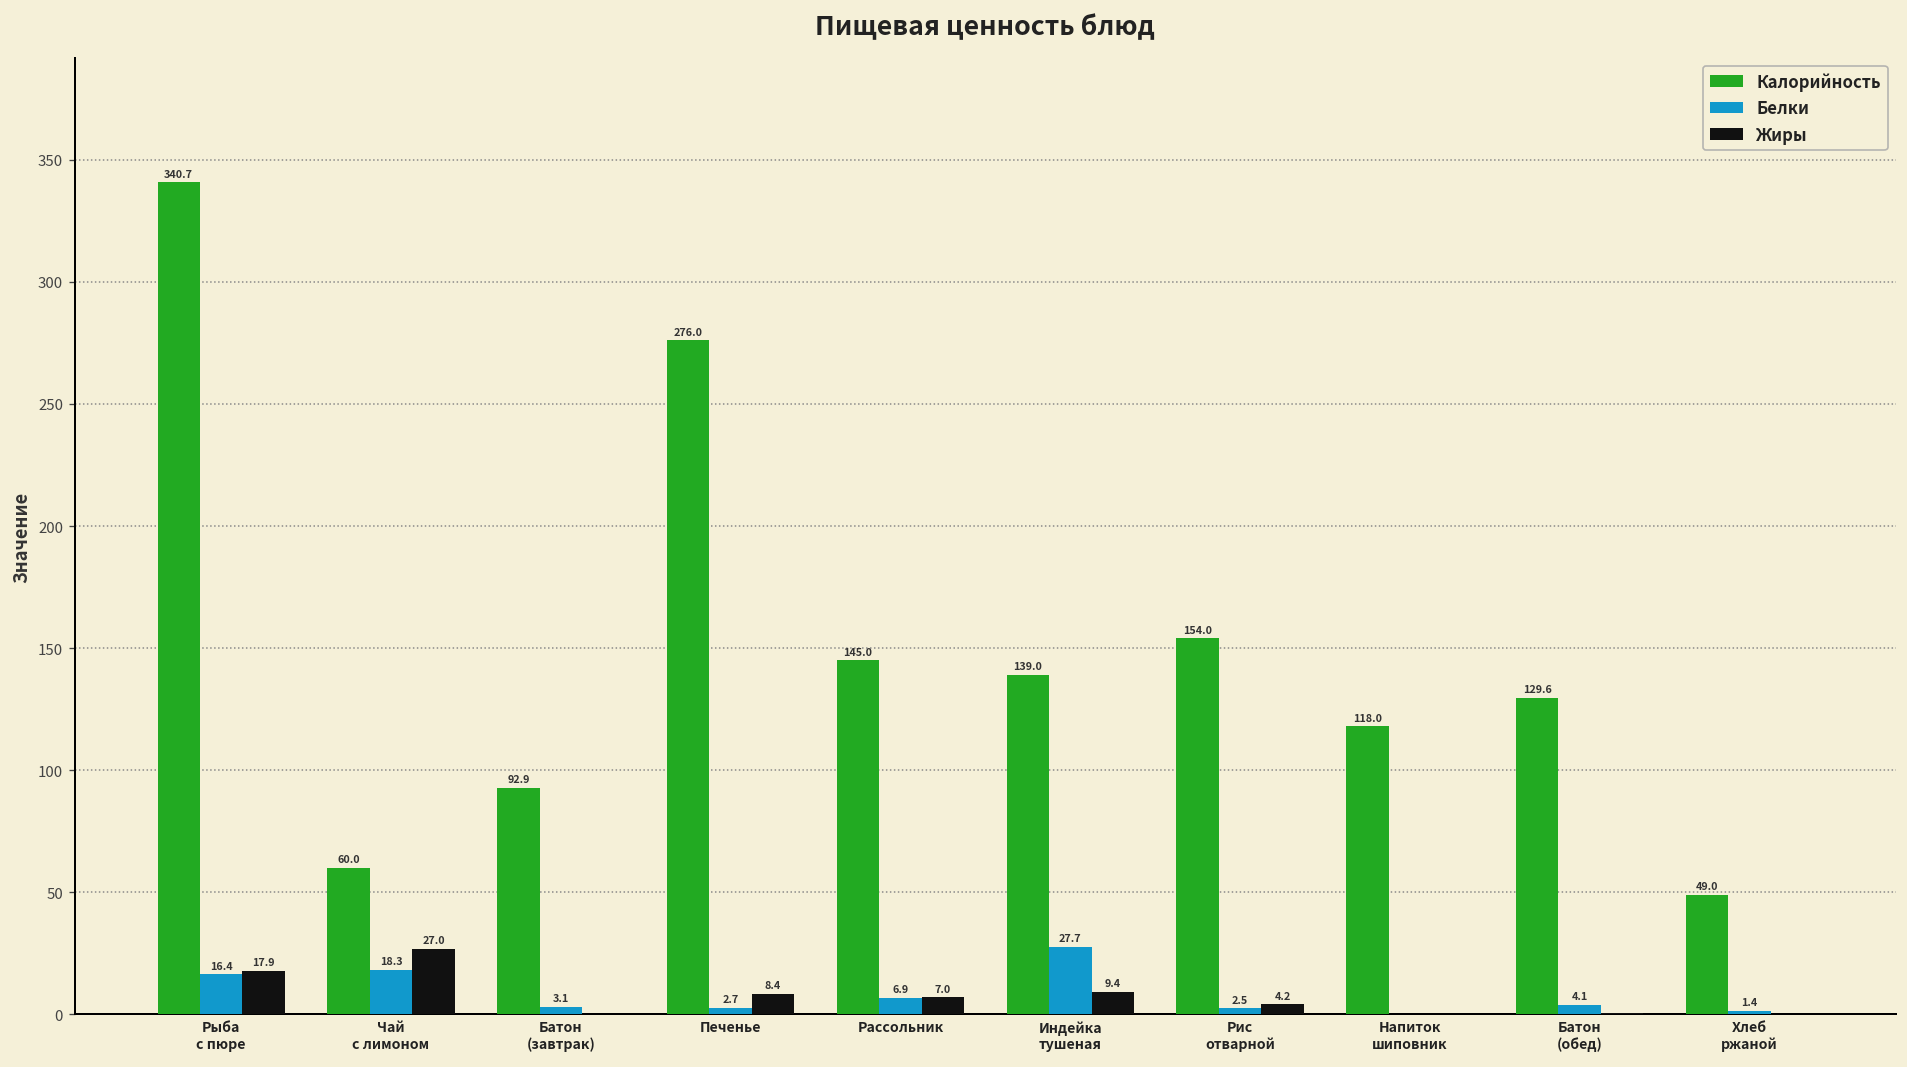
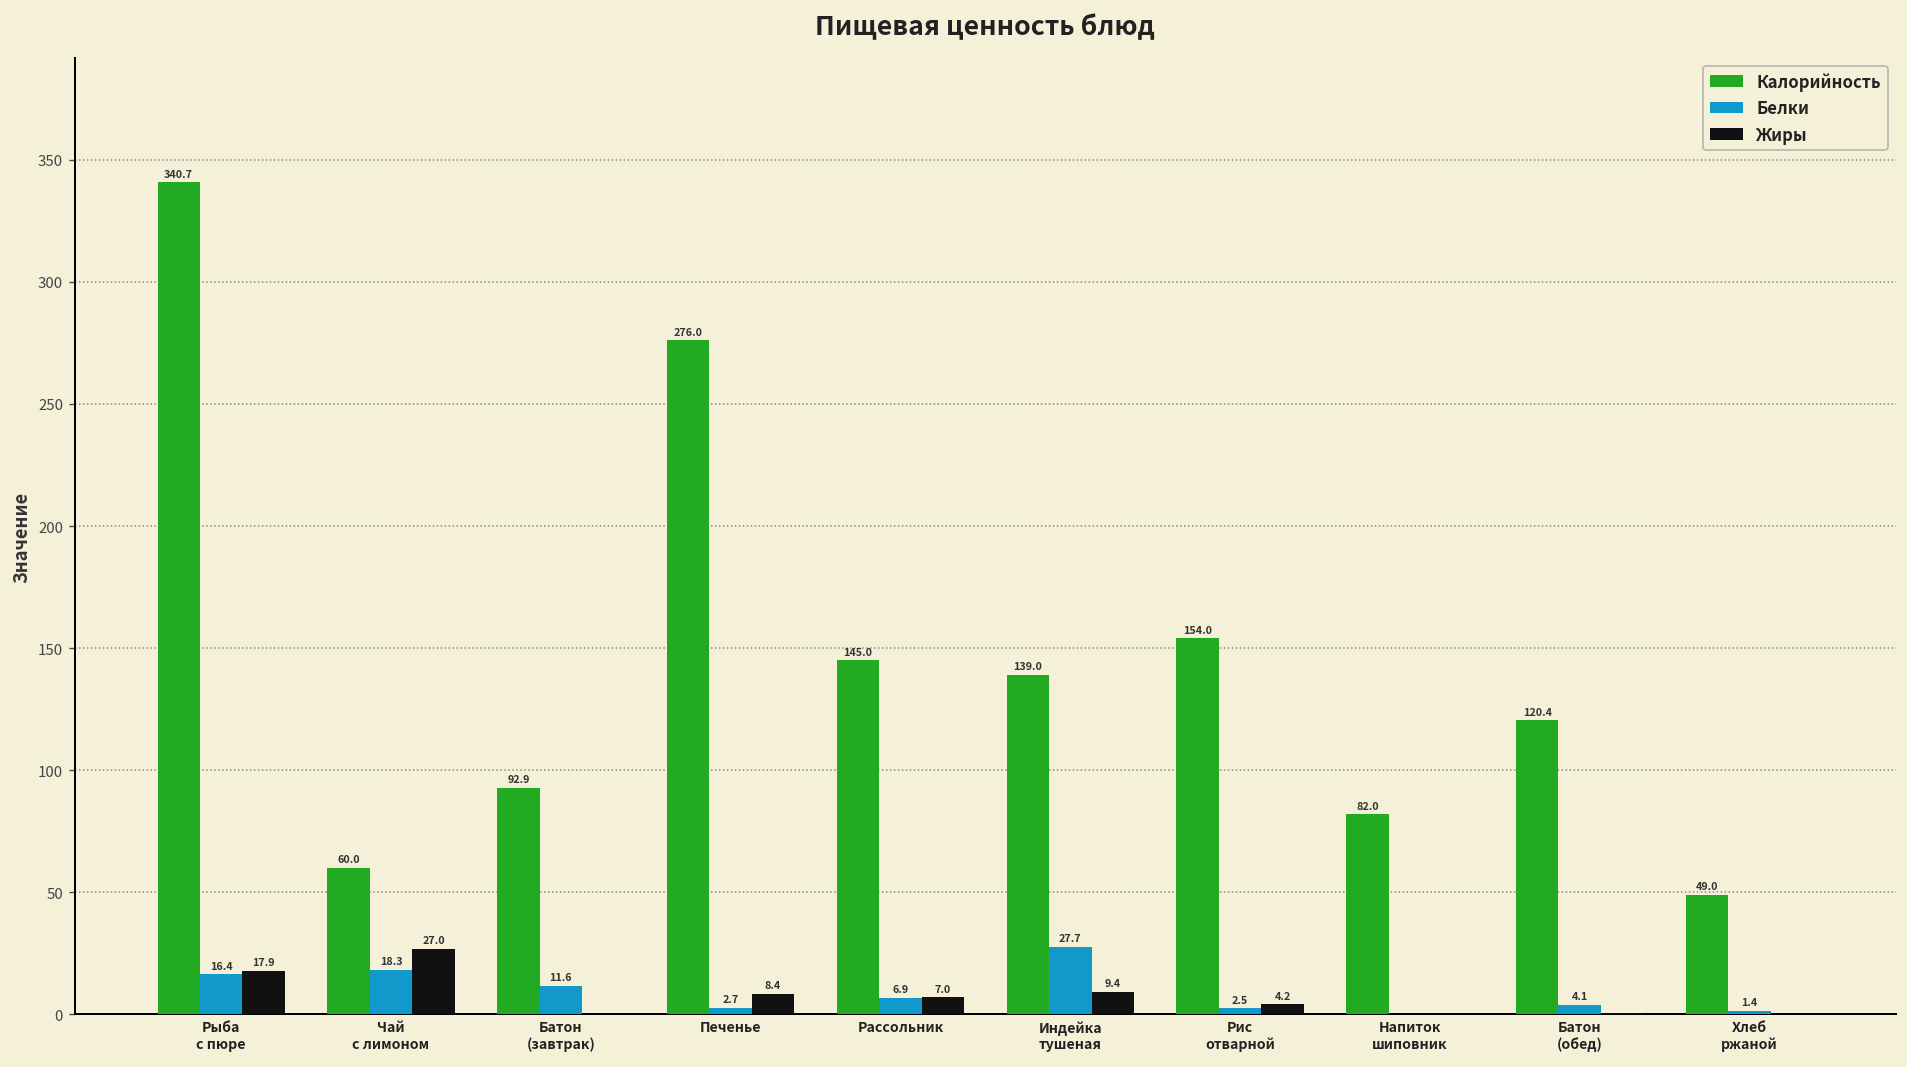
Белки, Батон (завтрак): 3.1 -> 11.6
Калорийность, Напиток шиповник: 118.0 -> 82.0
Калорийность, Батон (обед): 129.6 -> 120.4
